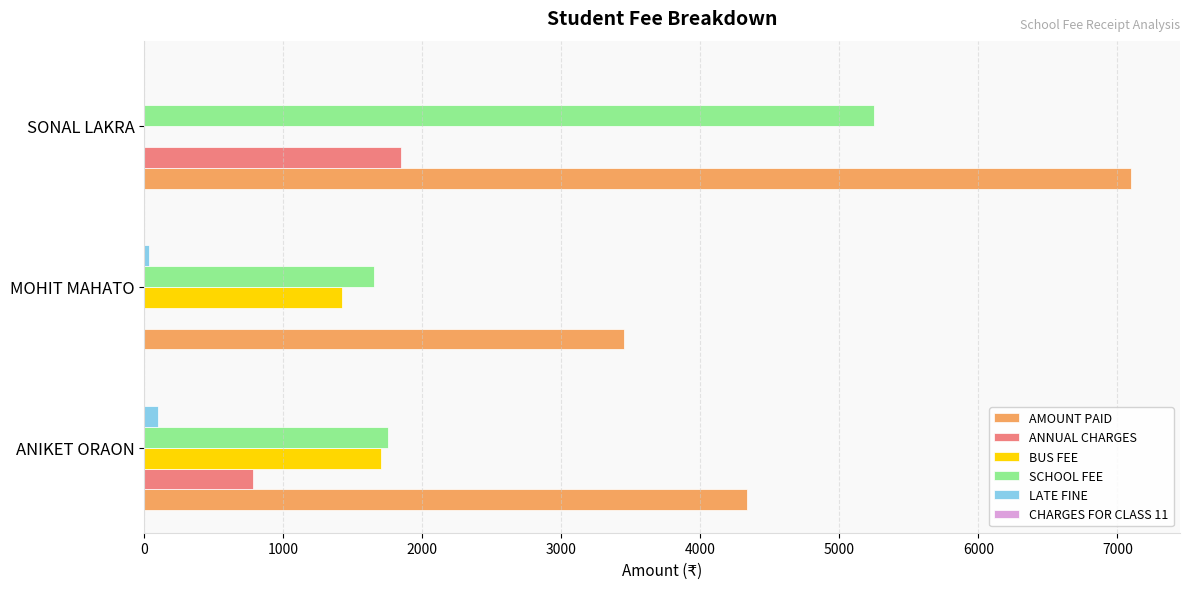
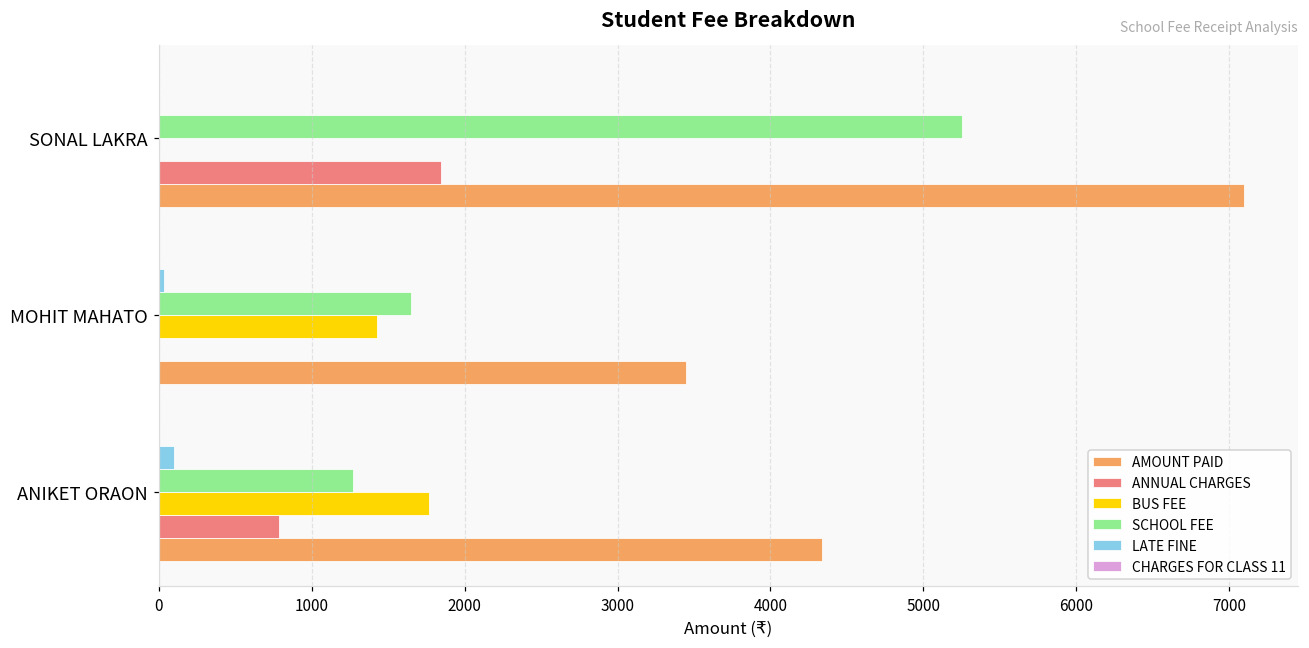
SCHOOL FEE, ANIKET ORAON: 1750 -> 1270
BUS FEE, ANIKET ORAON: 1700 -> 1770
